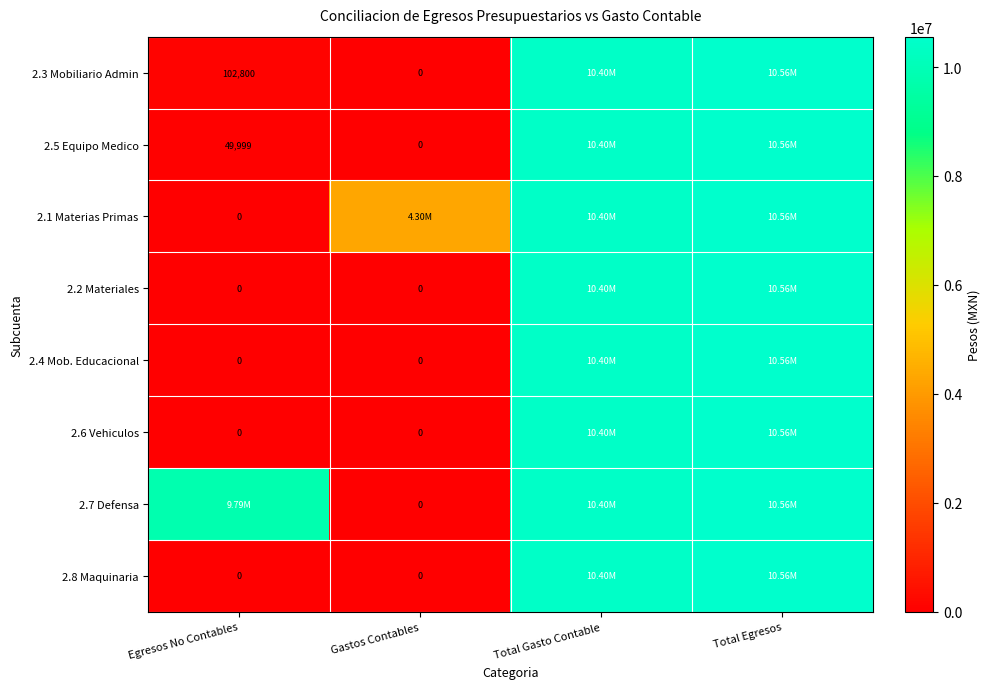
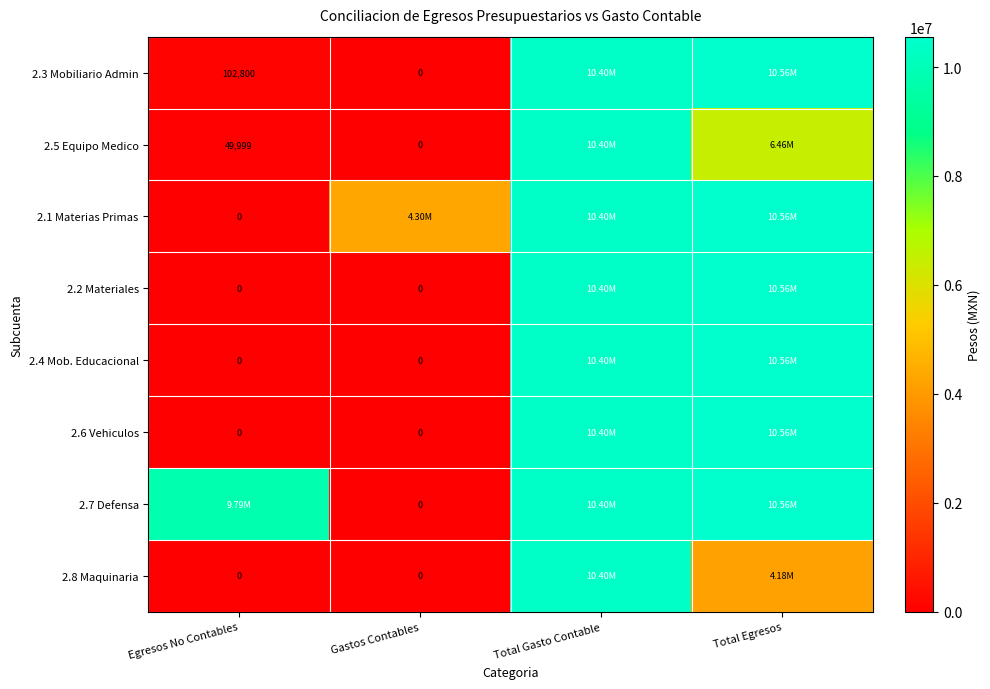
2.5 Equipo Medico, Total Egresos: 10.56M -> 6.46M
2.8 Maquinaria, Total Egresos: 10.56M -> 4.18M
